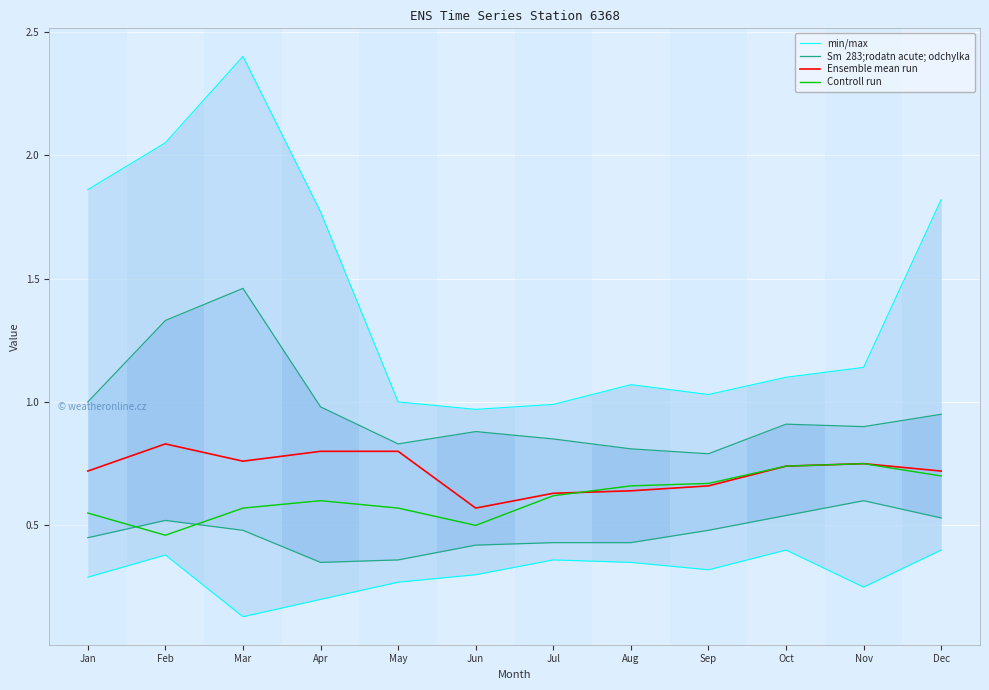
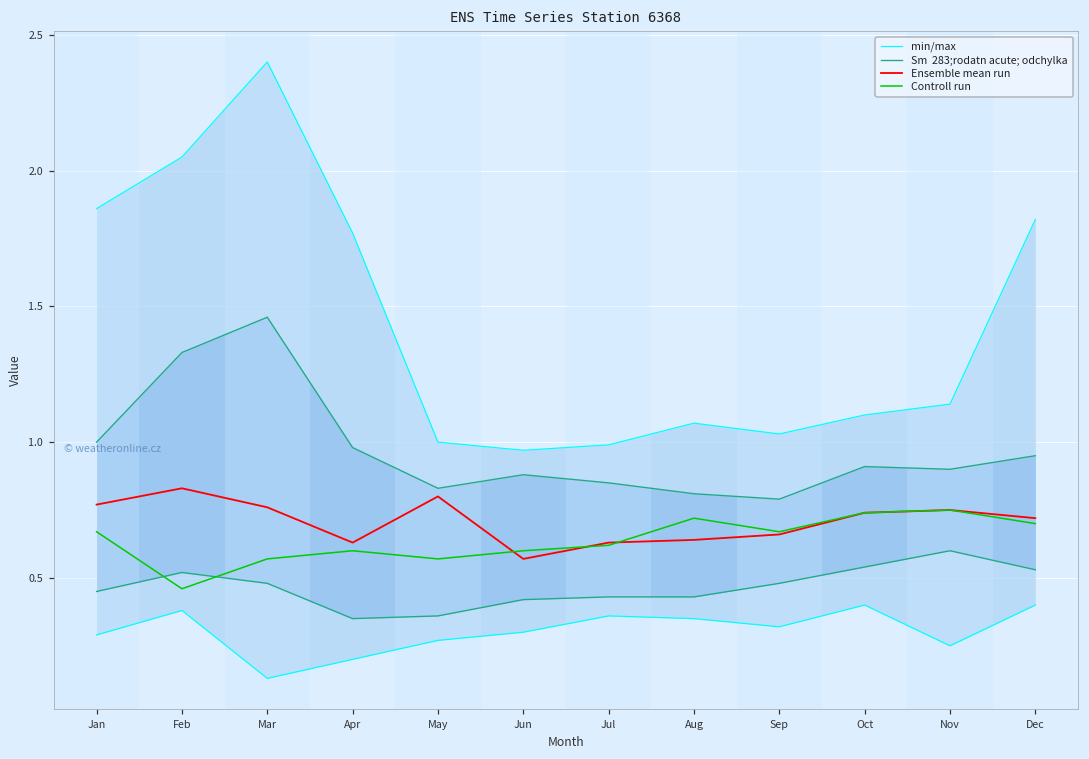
Ensemble mean run, Jan: 0.72 -> 0.77
Controll run, Jan: 0.55 -> 0.67
Ensemble mean run, Apr: 0.80 -> 0.63
Controll run, Jun: 0.5 -> 0.6
Controll run, Aug: 0.66 -> 0.72
